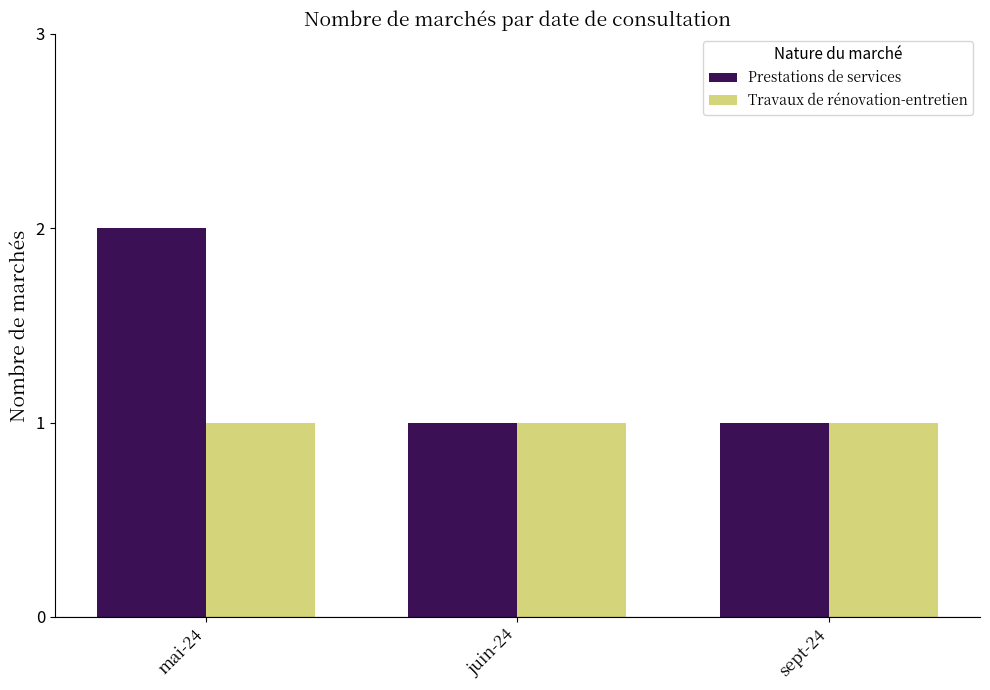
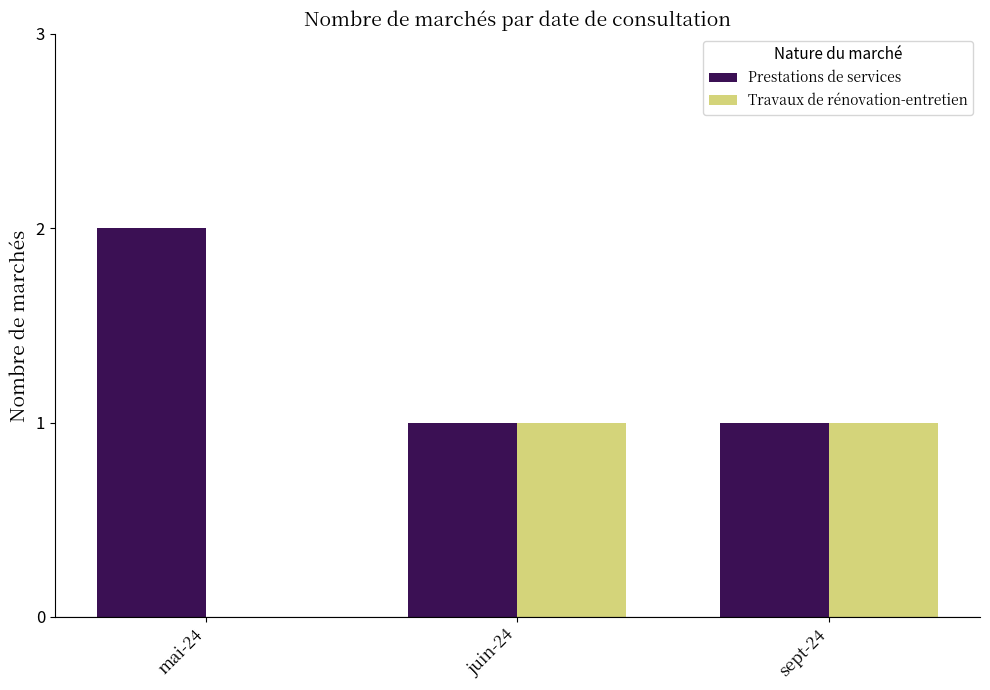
Travaux de rénovation-entretien, mai-24: 1 -> 0
